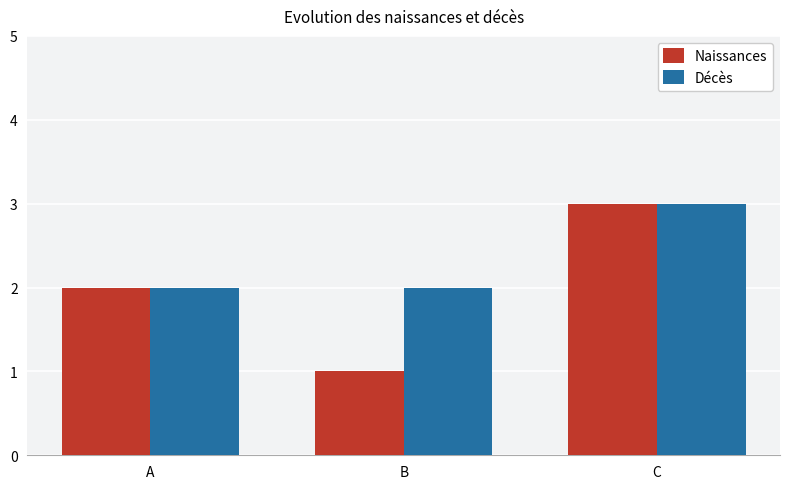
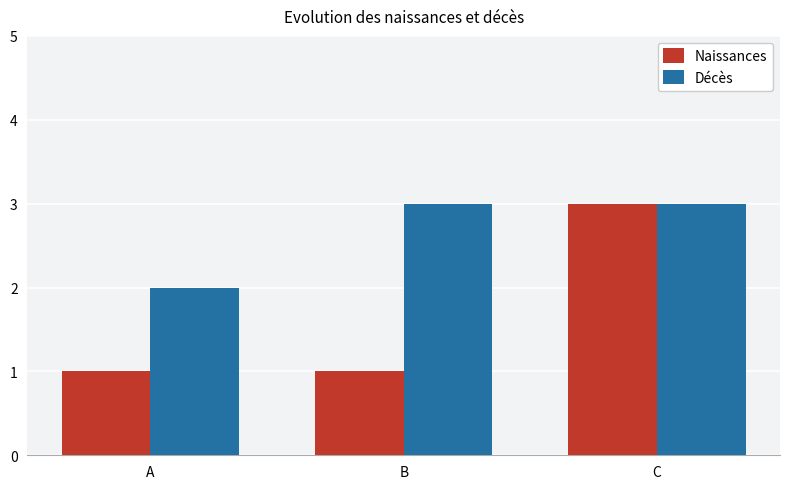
Naissances, A: 2 -> 1
Décès, B: 2 -> 3
